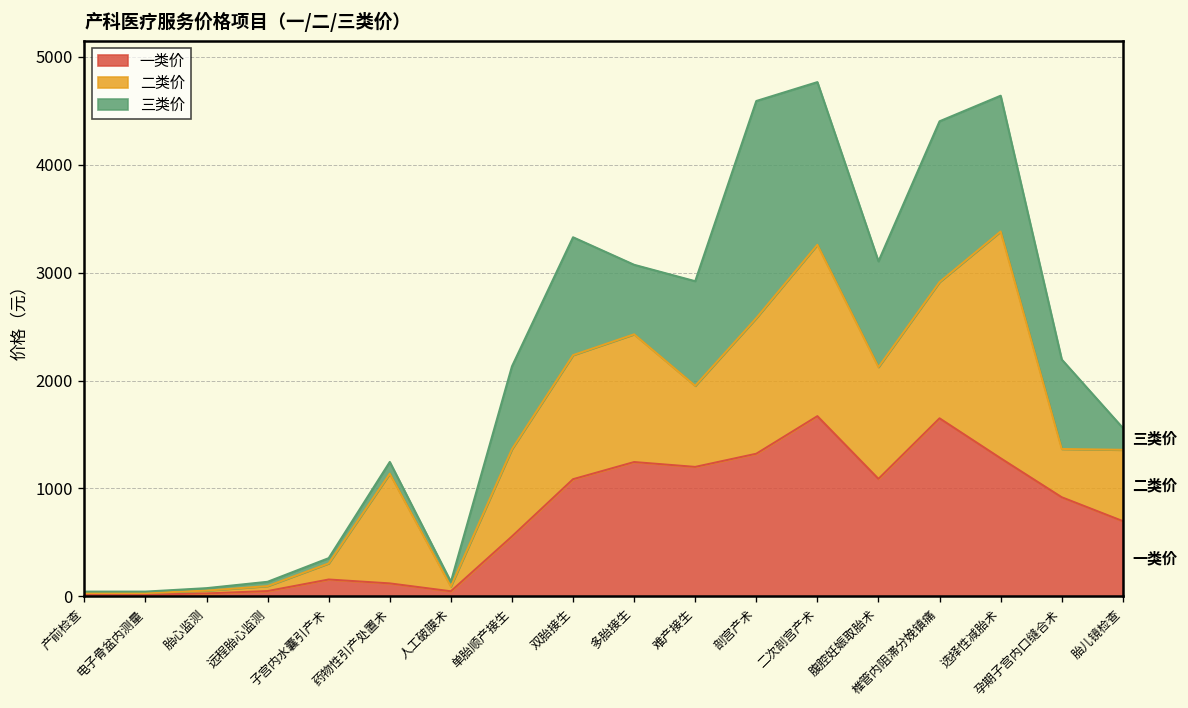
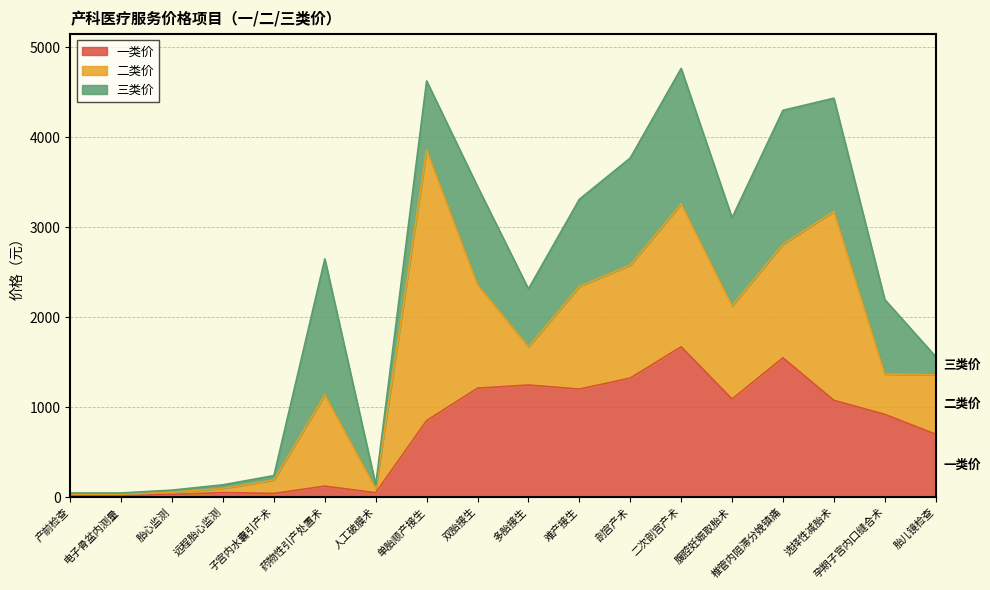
一类价, 子宫内水囊引产术: 200 -> 0
三类价, 药物性引产处置术: 100 -> 1500
一类价, 单胎顺产接生: 600 -> 900
二类价, 单胎顺产接生: 800 -> 3000
一类价, 双胎接生: 1100 -> 1200
二类价, 多胎接生: 1200 -> 400
二类价, 难产接生: 800 -> 1100
三类价, 剖宫产术: 2000 -> 1200
一类价, 椎管内阻滞分娩镇痛: 1700 -> 1500
一类价, 选择性减胎术: 1300 -> 1100
